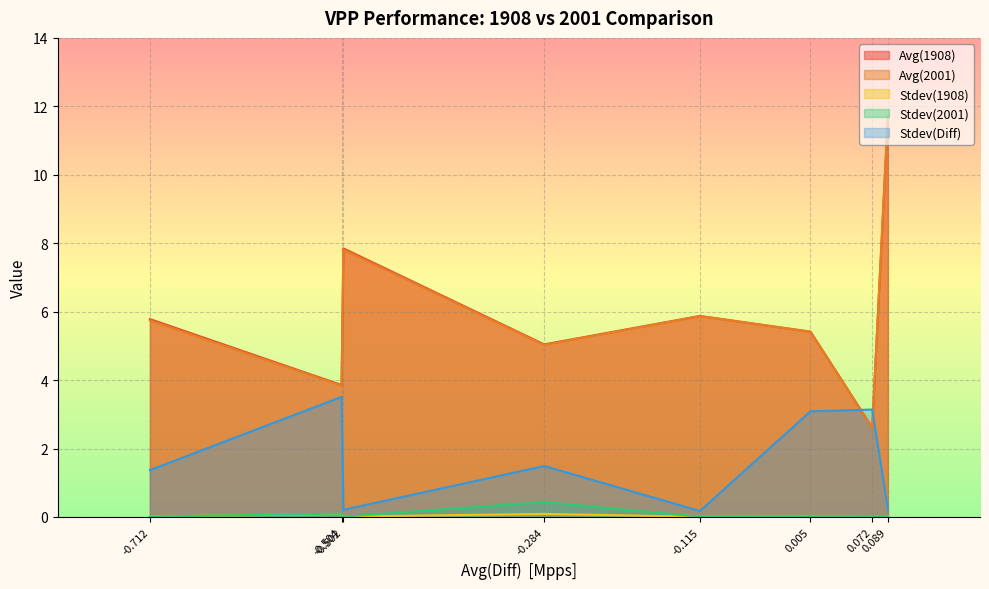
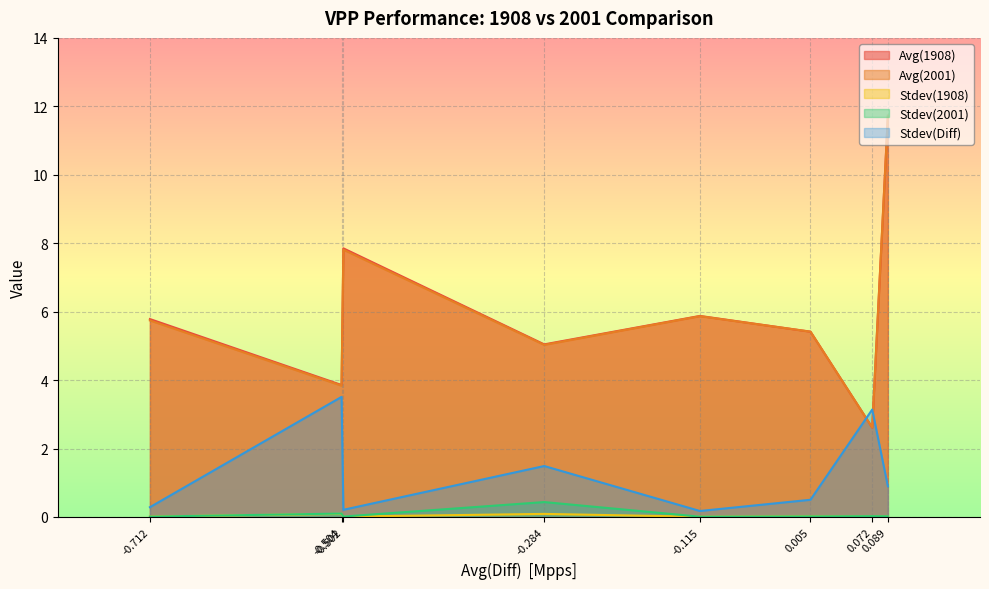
Stdev(Diff), -0.712: 1.4 -> 0.3
Stdev(Diff), 0.005: 3.1 -> 0.5
Stdev(Diff), 0.089: 0.2 -> 0.9
